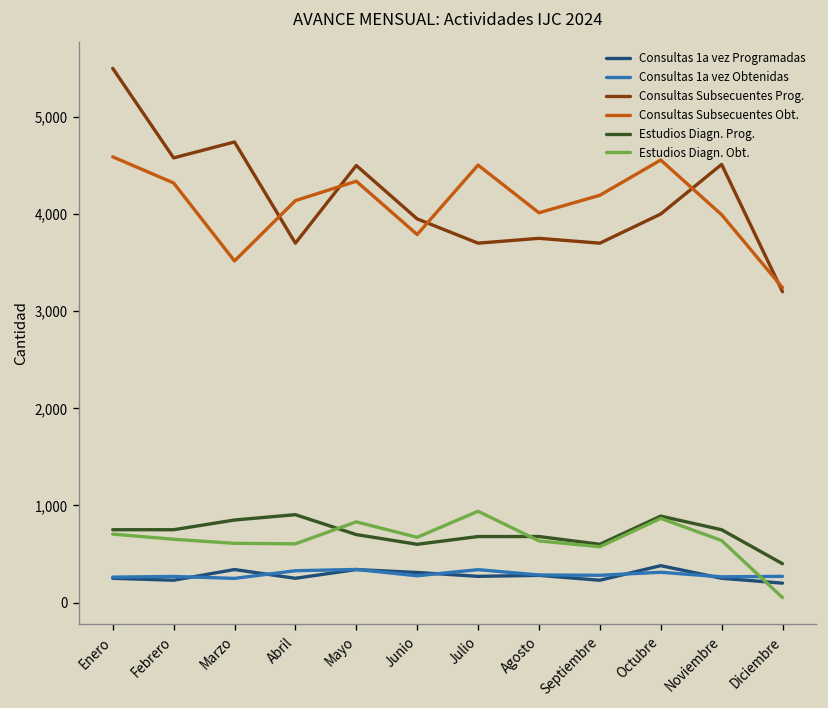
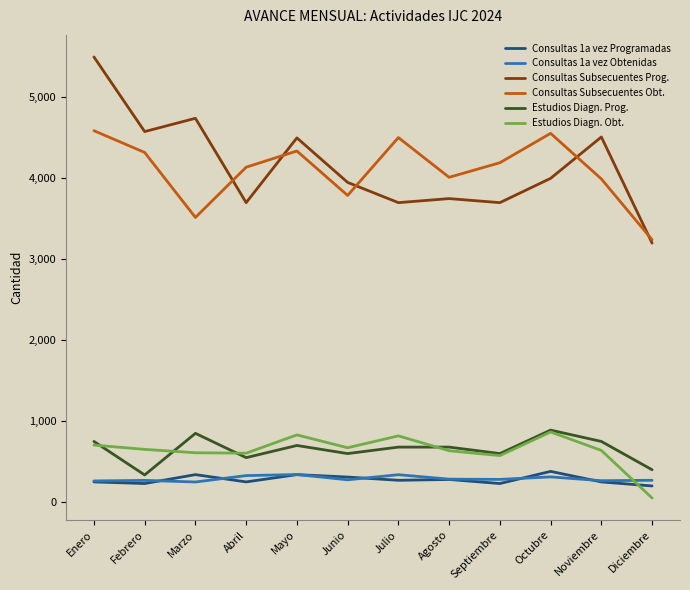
Estudios Diagn. Prog., Febrero: 800 -> 300
Estudios Diagn. Prog., Abril: 900 -> 600
Estudios Diagn. Obt., Julio: 900 -> 800
